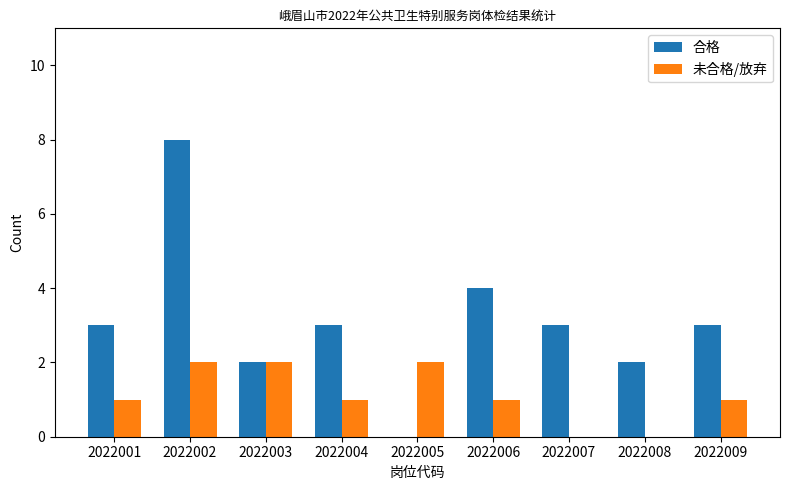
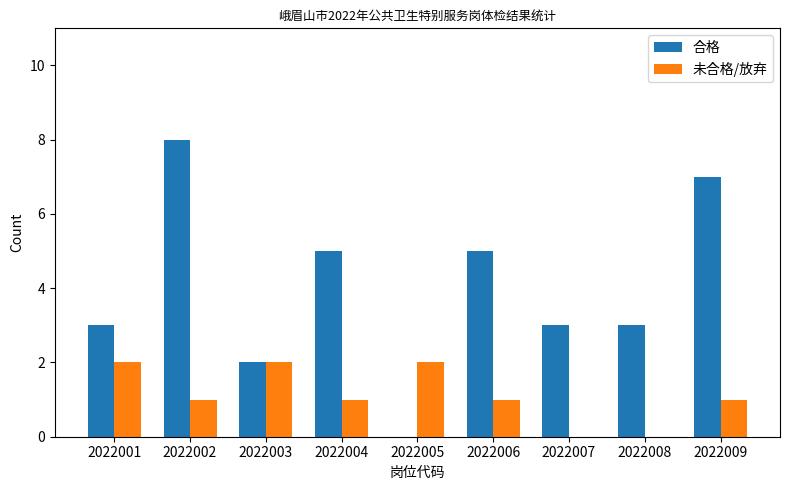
未合格/放弃, 2022001: 1 -> 2
未合格/放弃, 2022002: 2 -> 1
合格, 2022004: 3 -> 5
合格, 2022006: 4 -> 5
合格, 2022008: 2 -> 3
合格, 2022009: 3 -> 7
